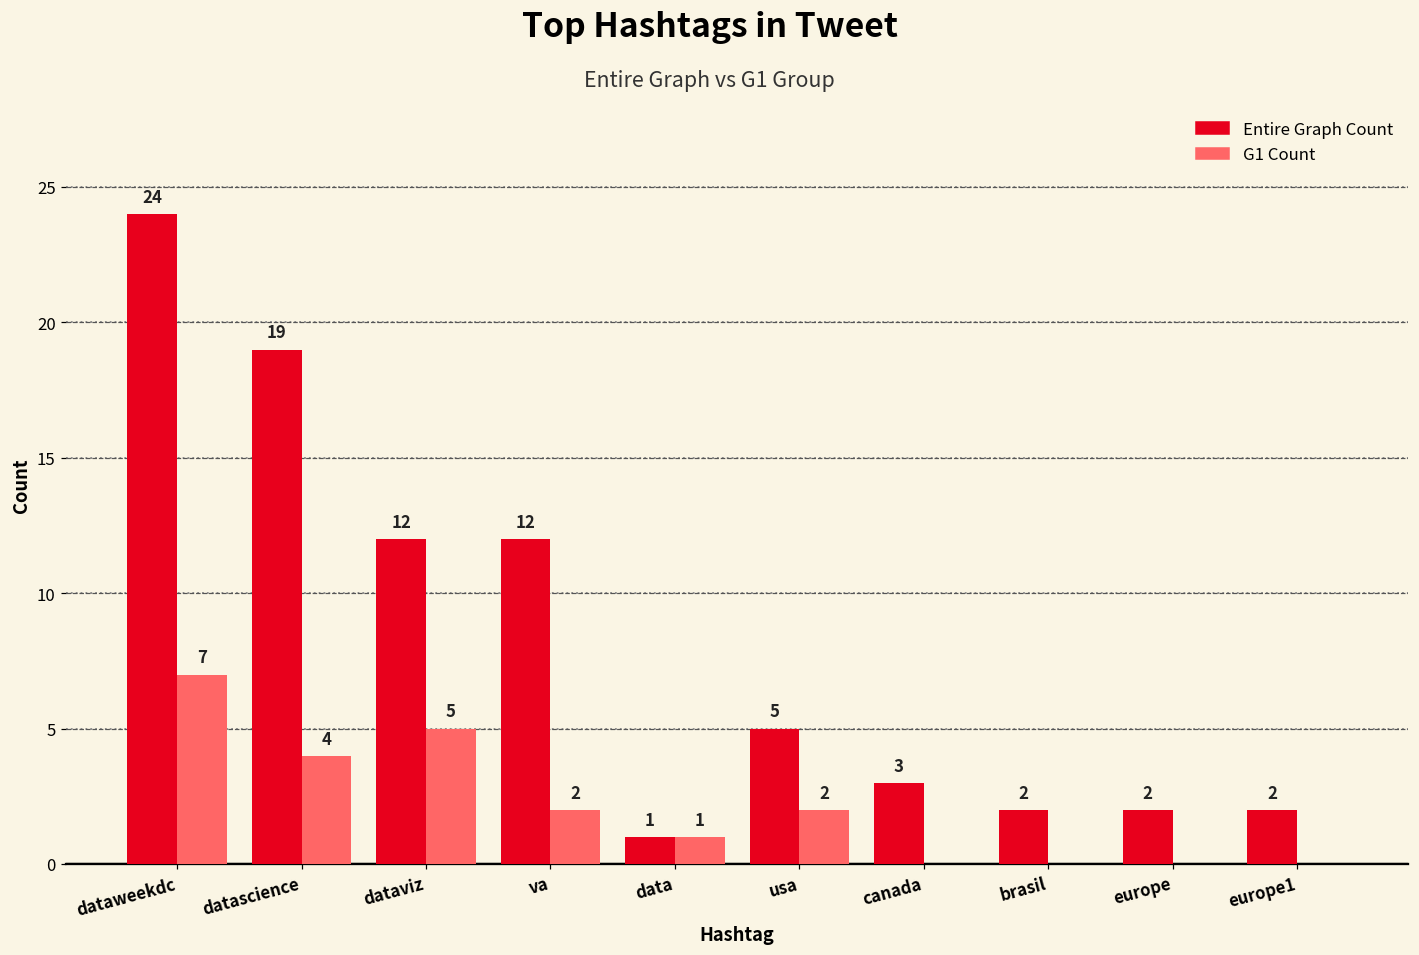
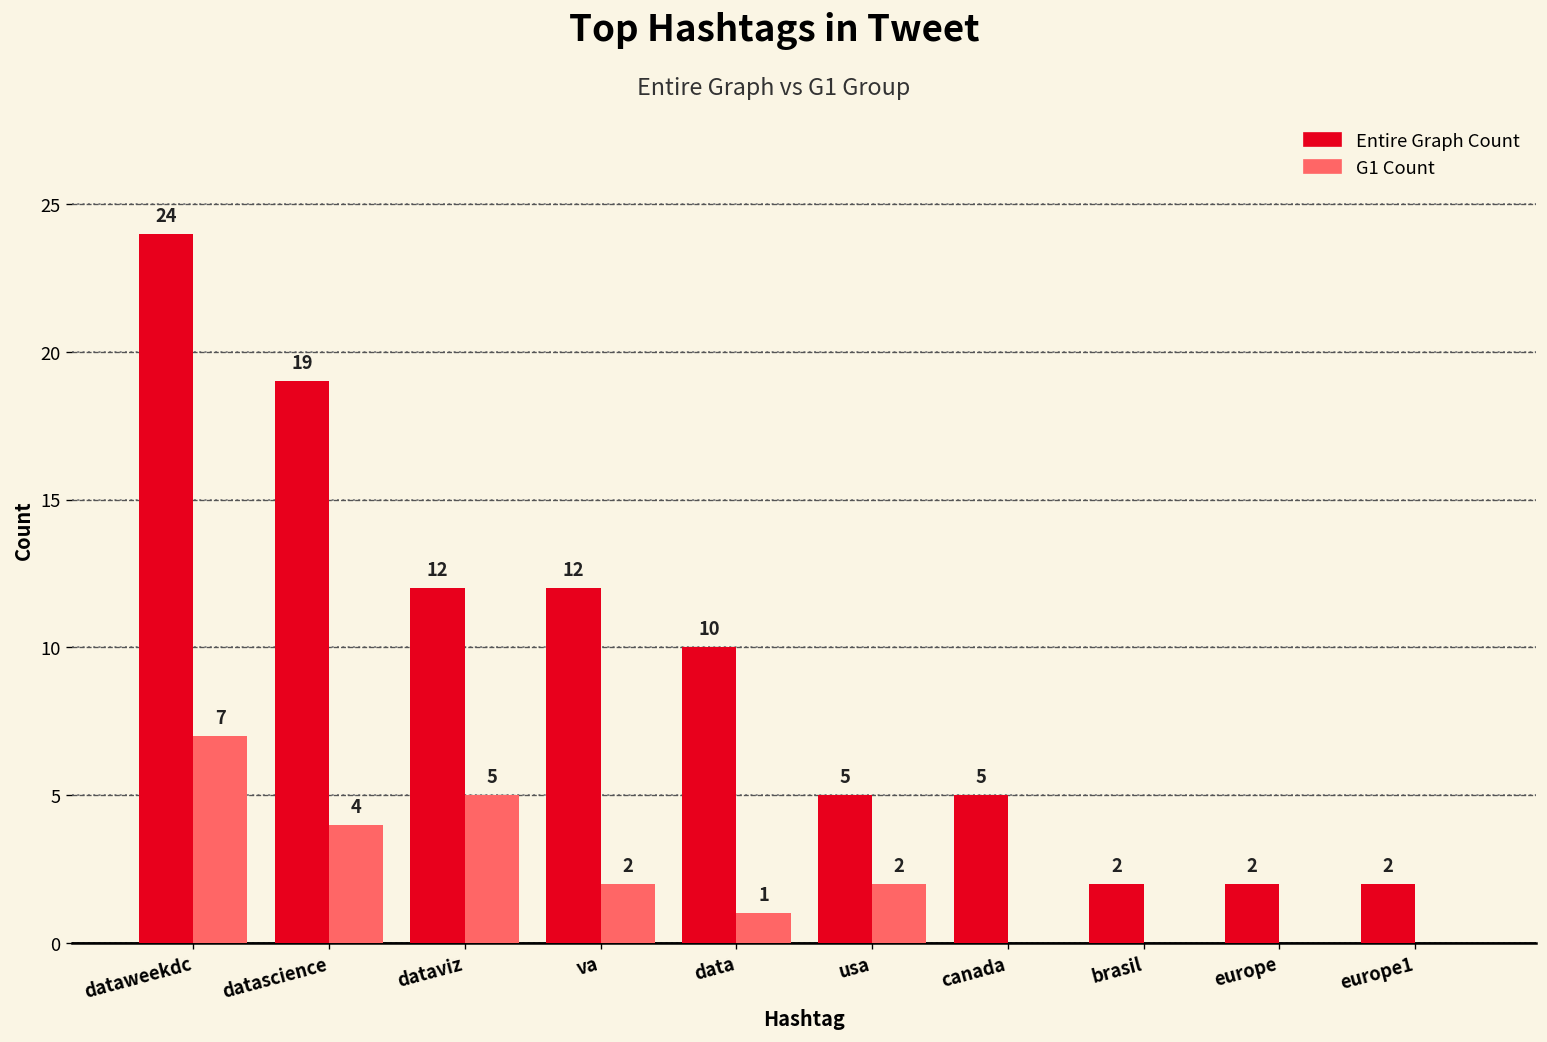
Entire Graph Count, data: 1 -> 10
Entire Graph Count, canada: 3 -> 5
